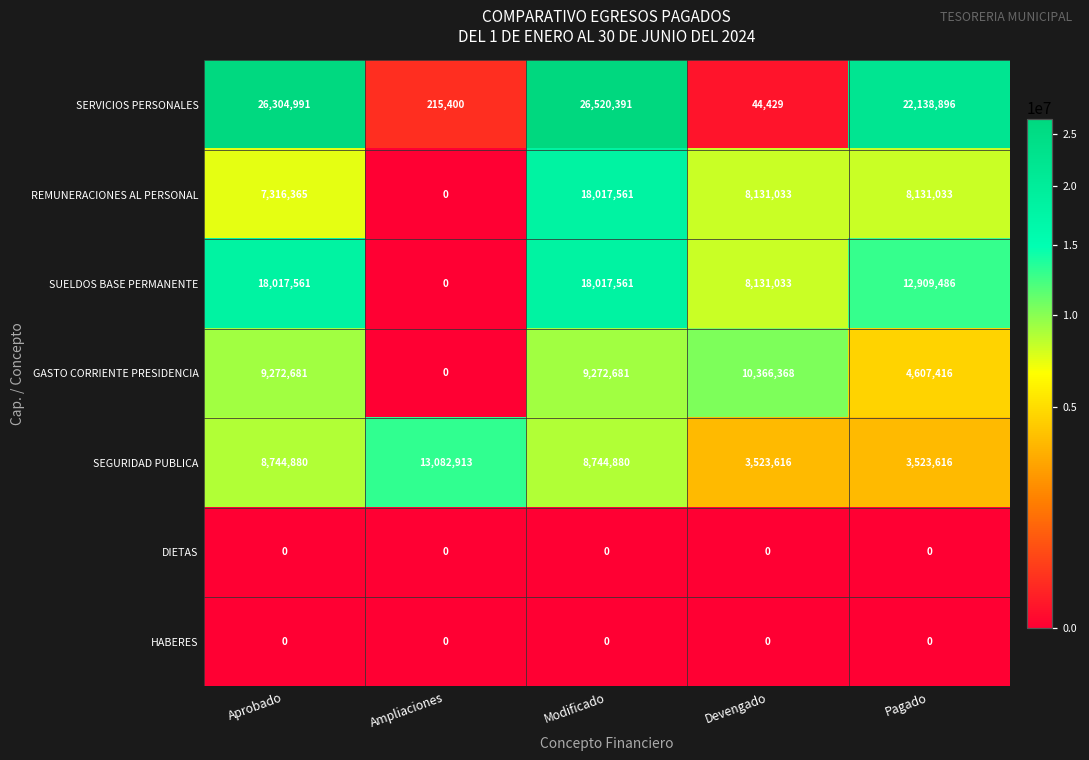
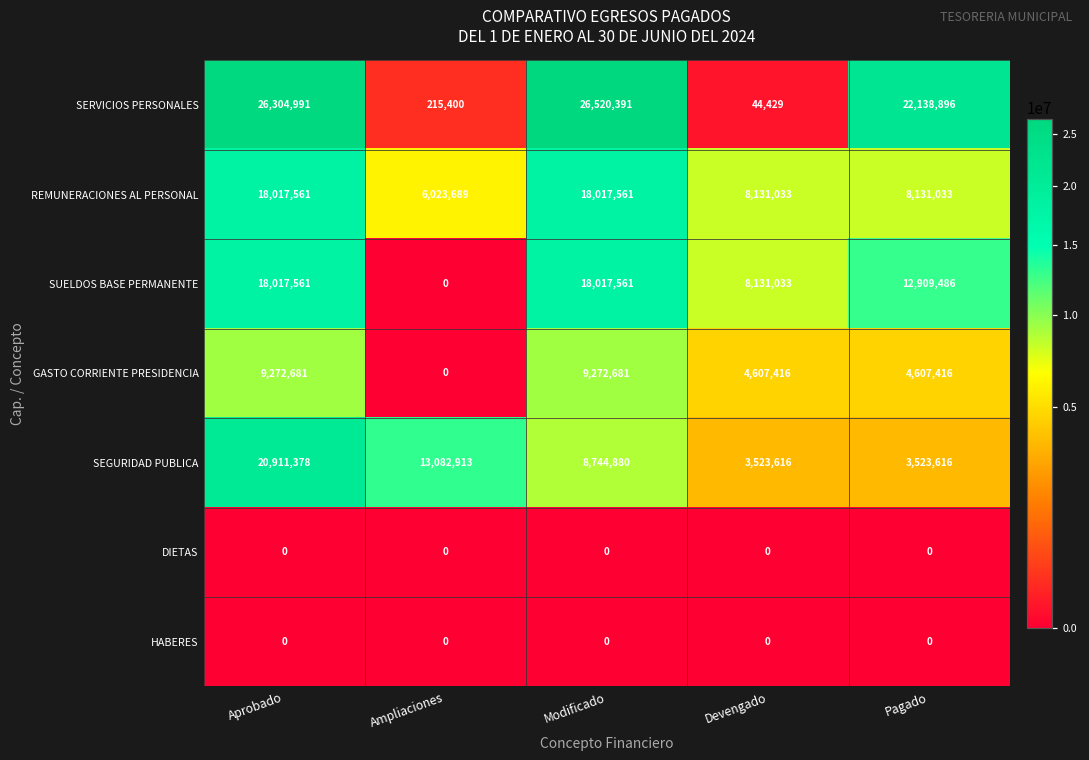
REMUNERACIONES AL PERSONAL, Aprobado: 7,316,365 -> 18,017,561
REMUNERACIONES AL PERSONAL, Ampliaciones: 0 -> 6,023,689
GASTO CORRIENTE PRESIDENCIA, Devengado: 10,366,368 -> 4,607,416
SEGURIDAD PUBLICA, Aprobado: 8,744,880 -> 20,911,378
